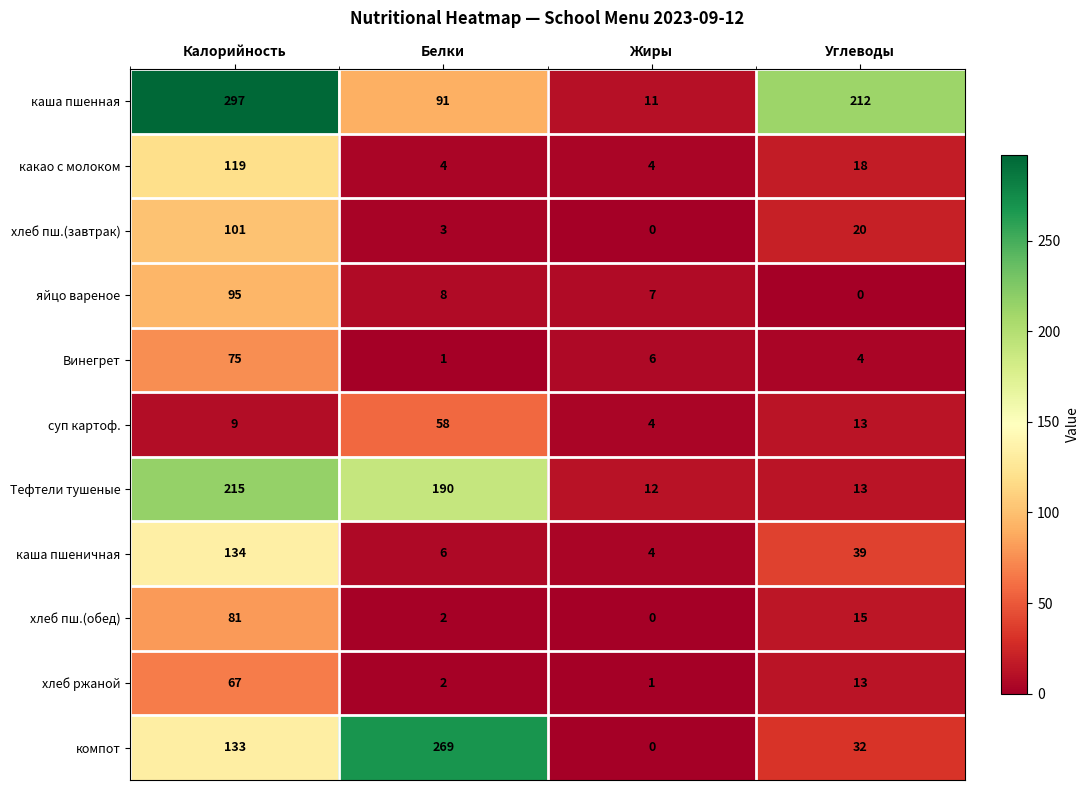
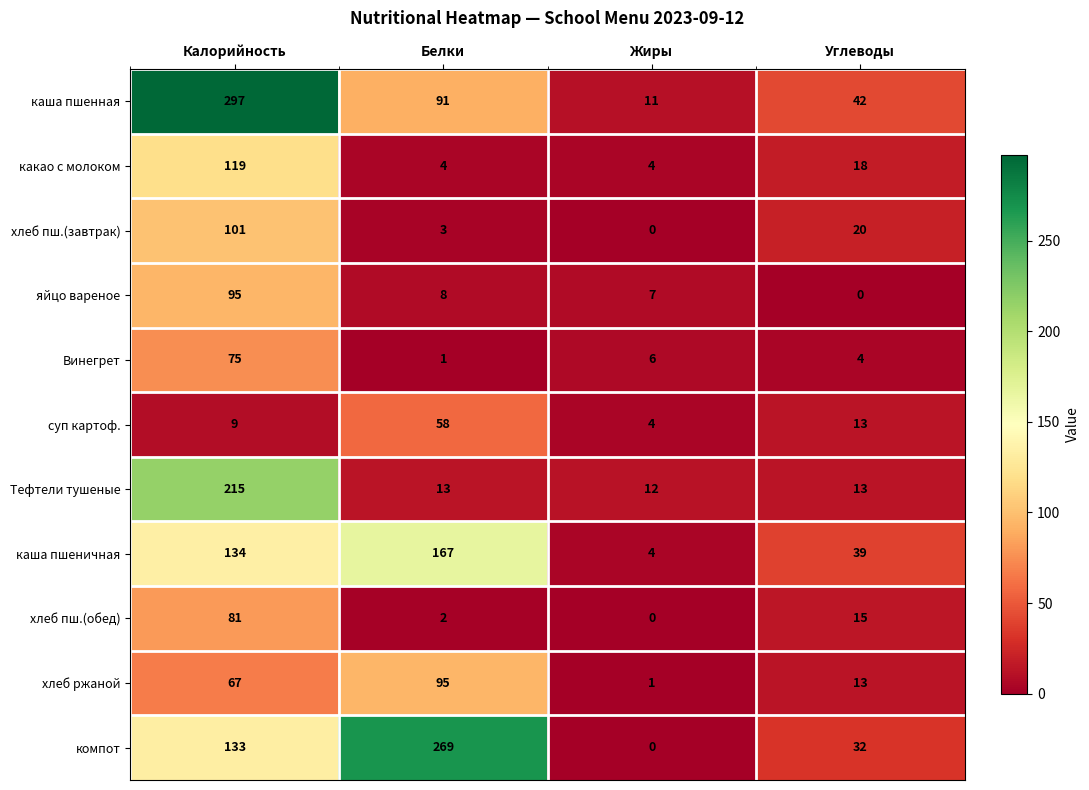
каша пшенная, Углеводы: 212 -> 42
Тефтели тушеные, Белки: 190 -> 13
каша пшеничная, Белки: 6 -> 167
хлеб ржаной, Белки: 2 -> 95
